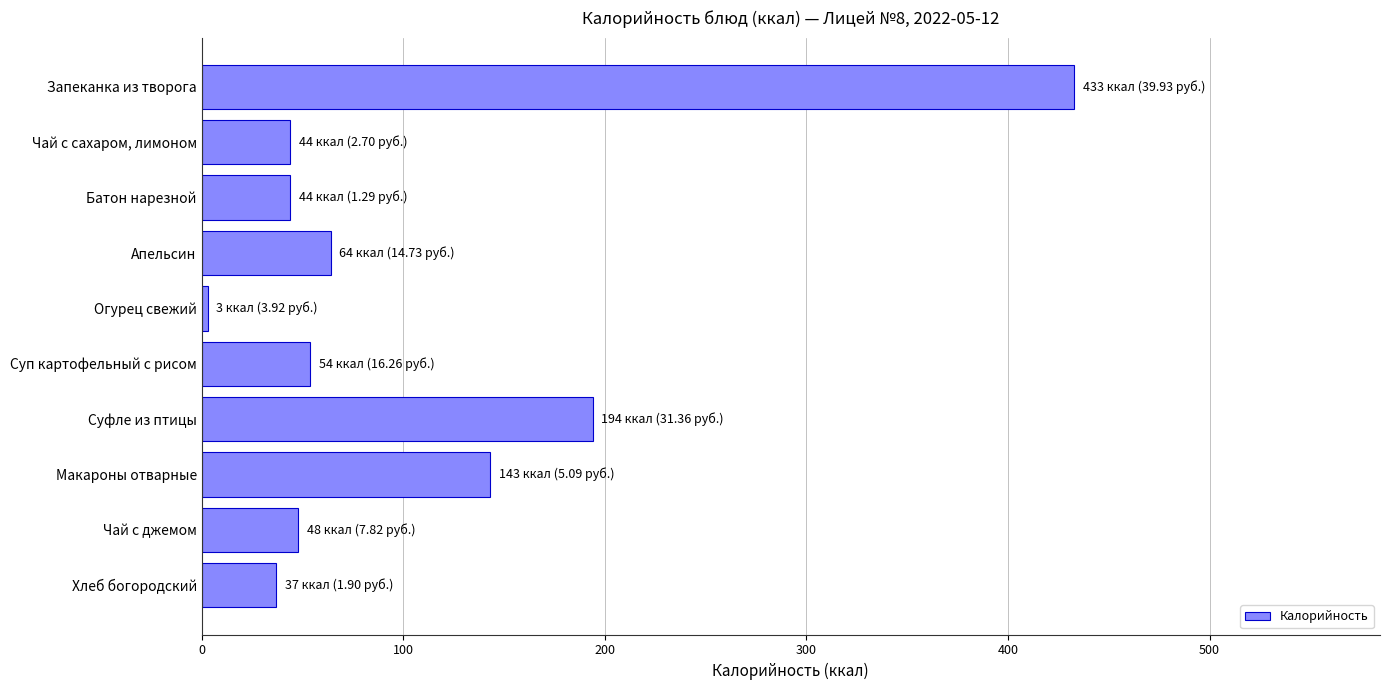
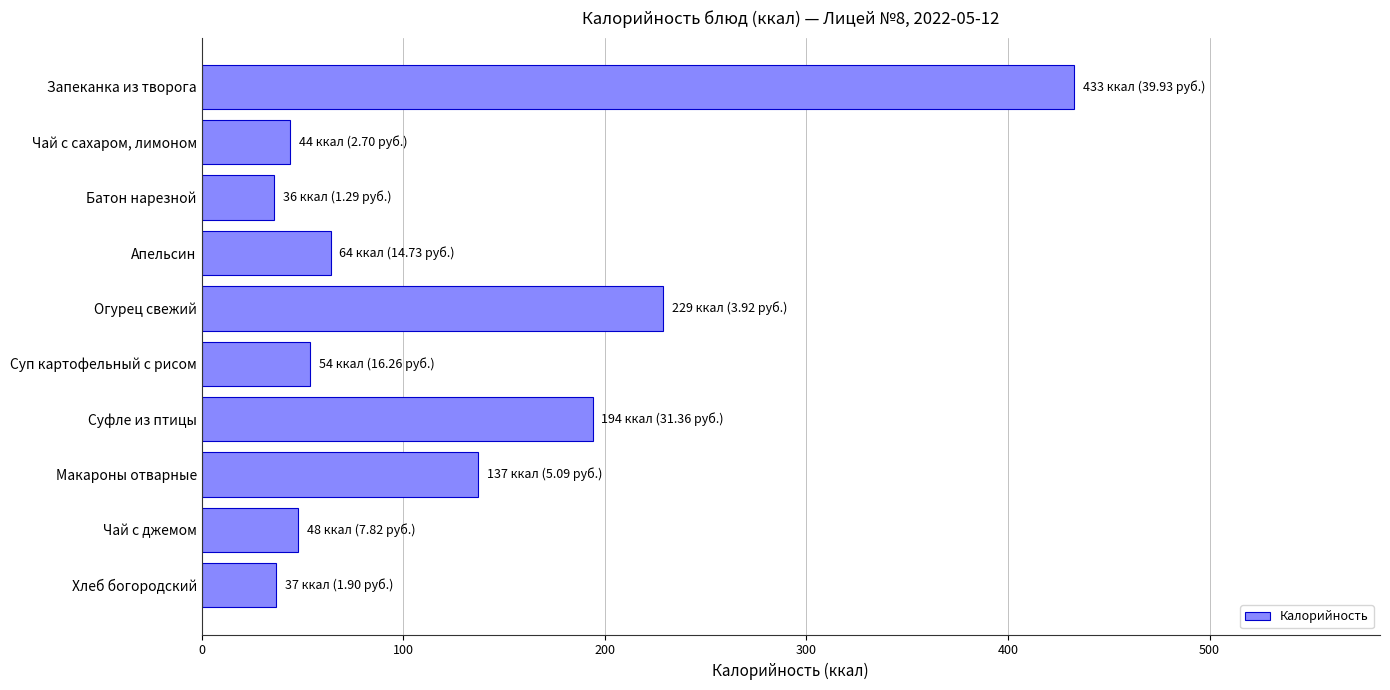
Батон нарезной: 44 -> 36
Огурец свежий: 3 -> 229
Макароны отварные: 143 -> 137
